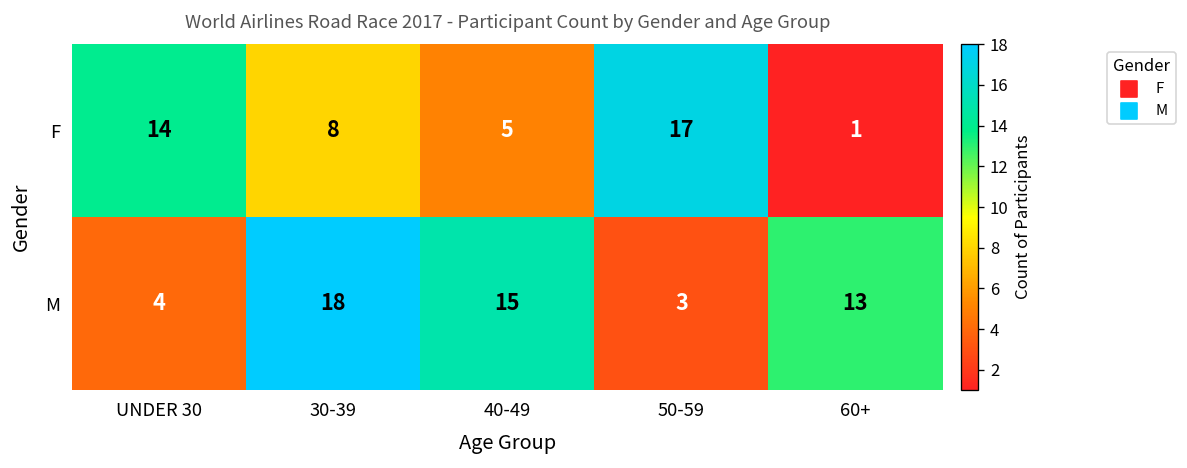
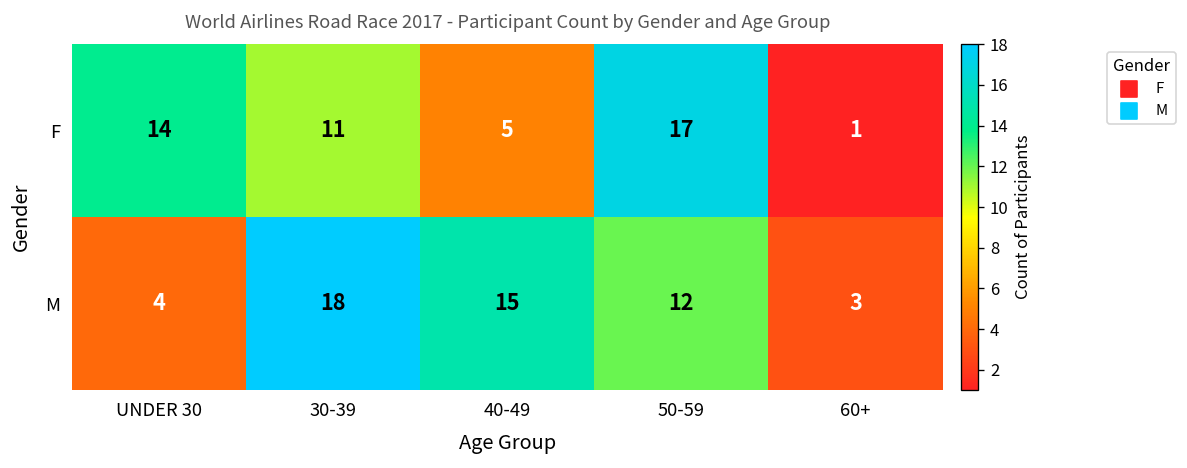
F, 30-39: 8 -> 11
M, 50-59: 3 -> 12
M, 60+: 13 -> 3
